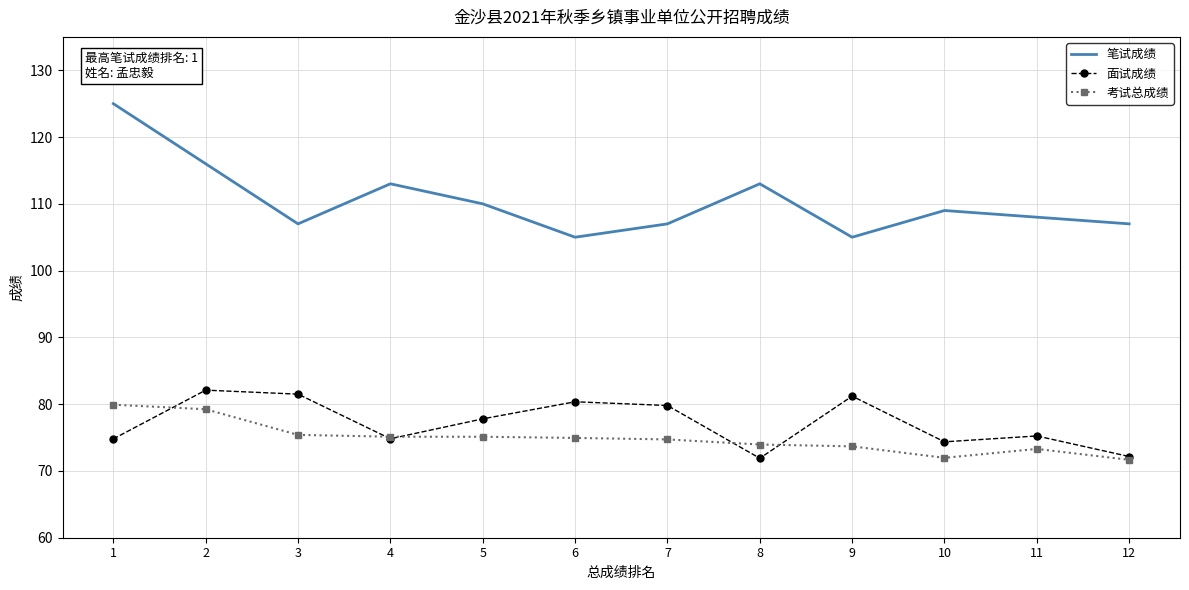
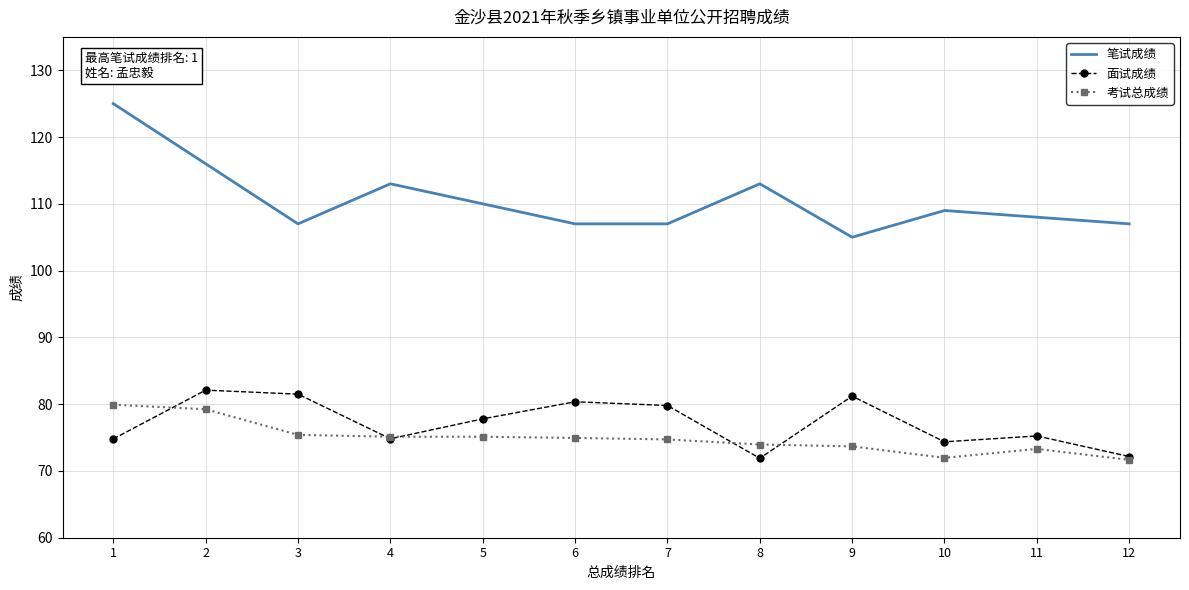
笔试成绩, 6: 105 -> 107
